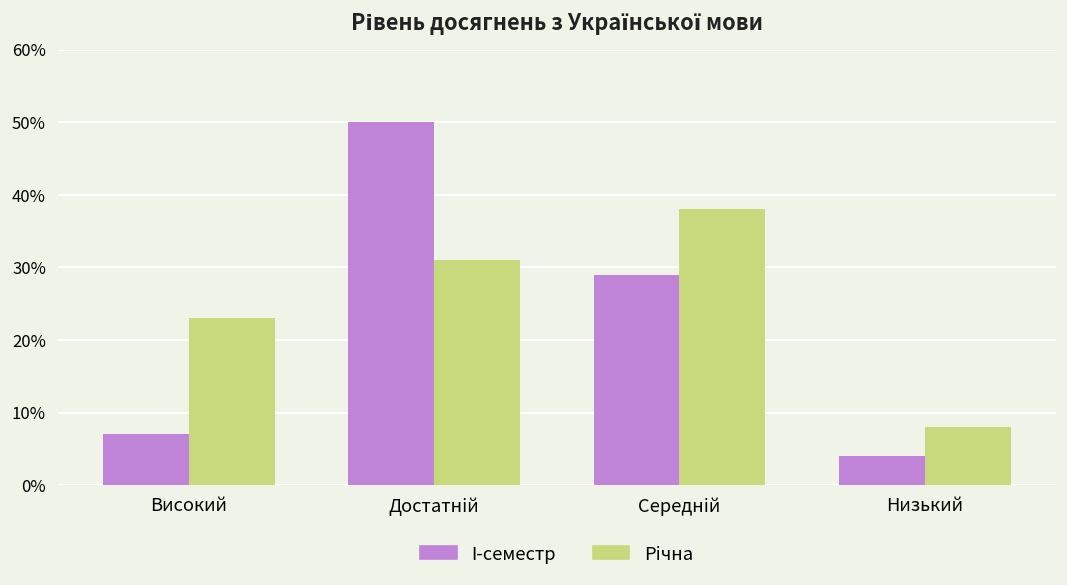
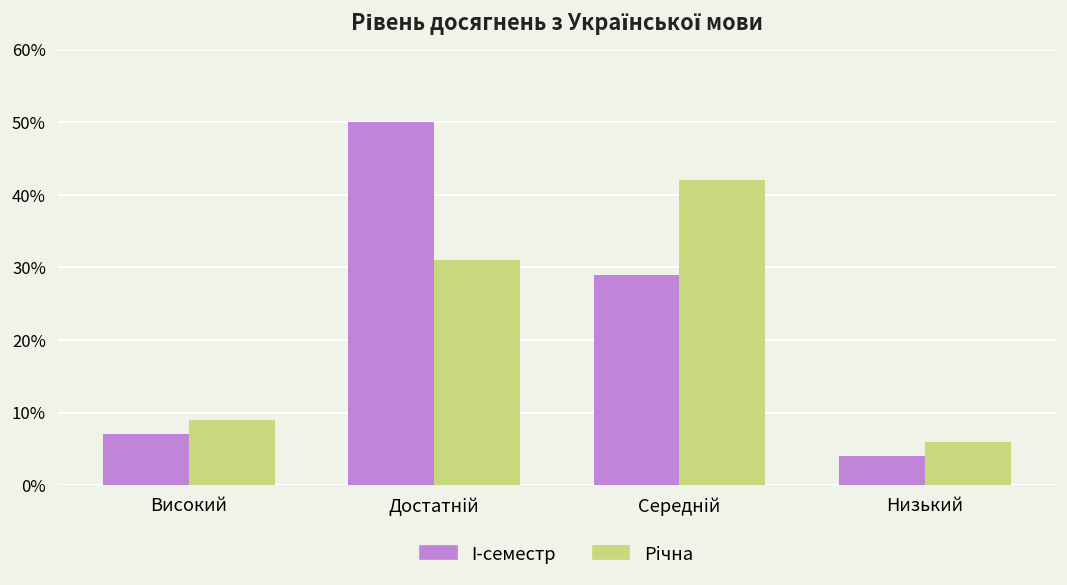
Річна, Високий: 23% -> 9%
Річна, Середній: 38% -> 42%
Річна, Низький: 8% -> 6%
